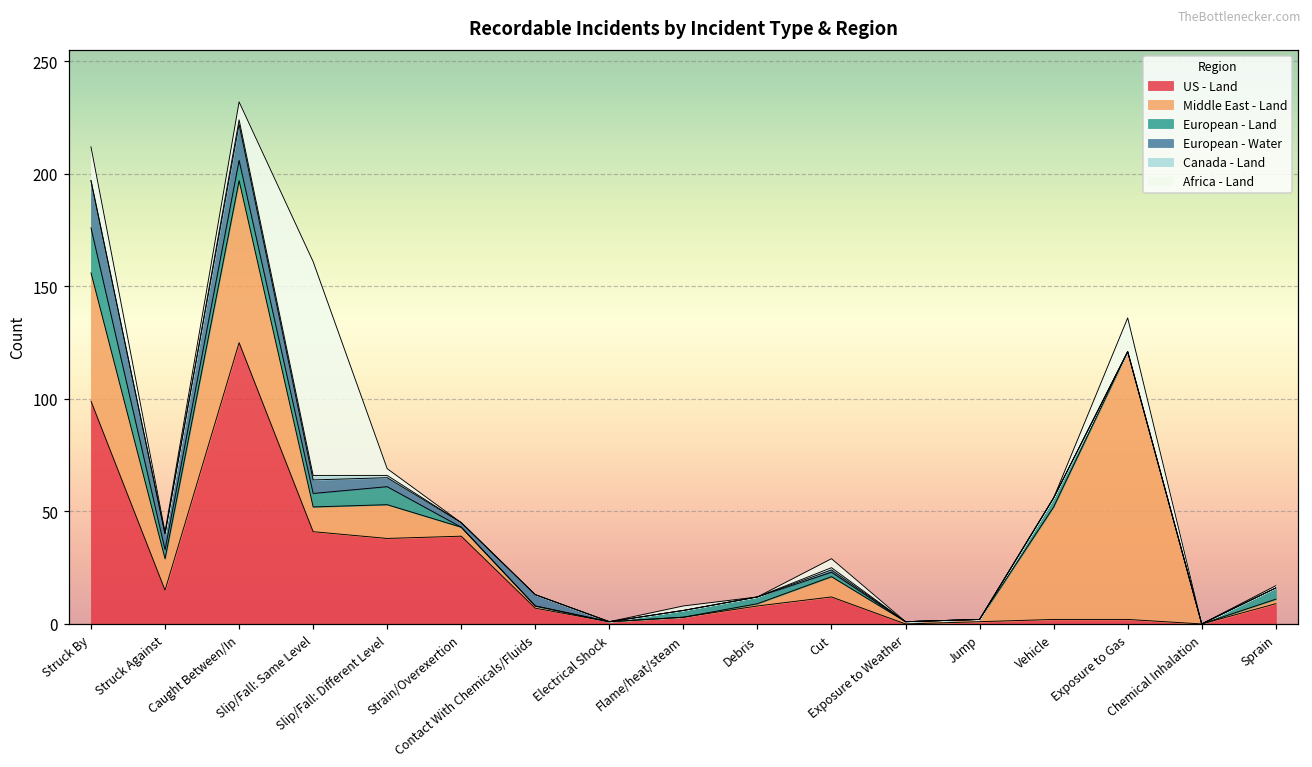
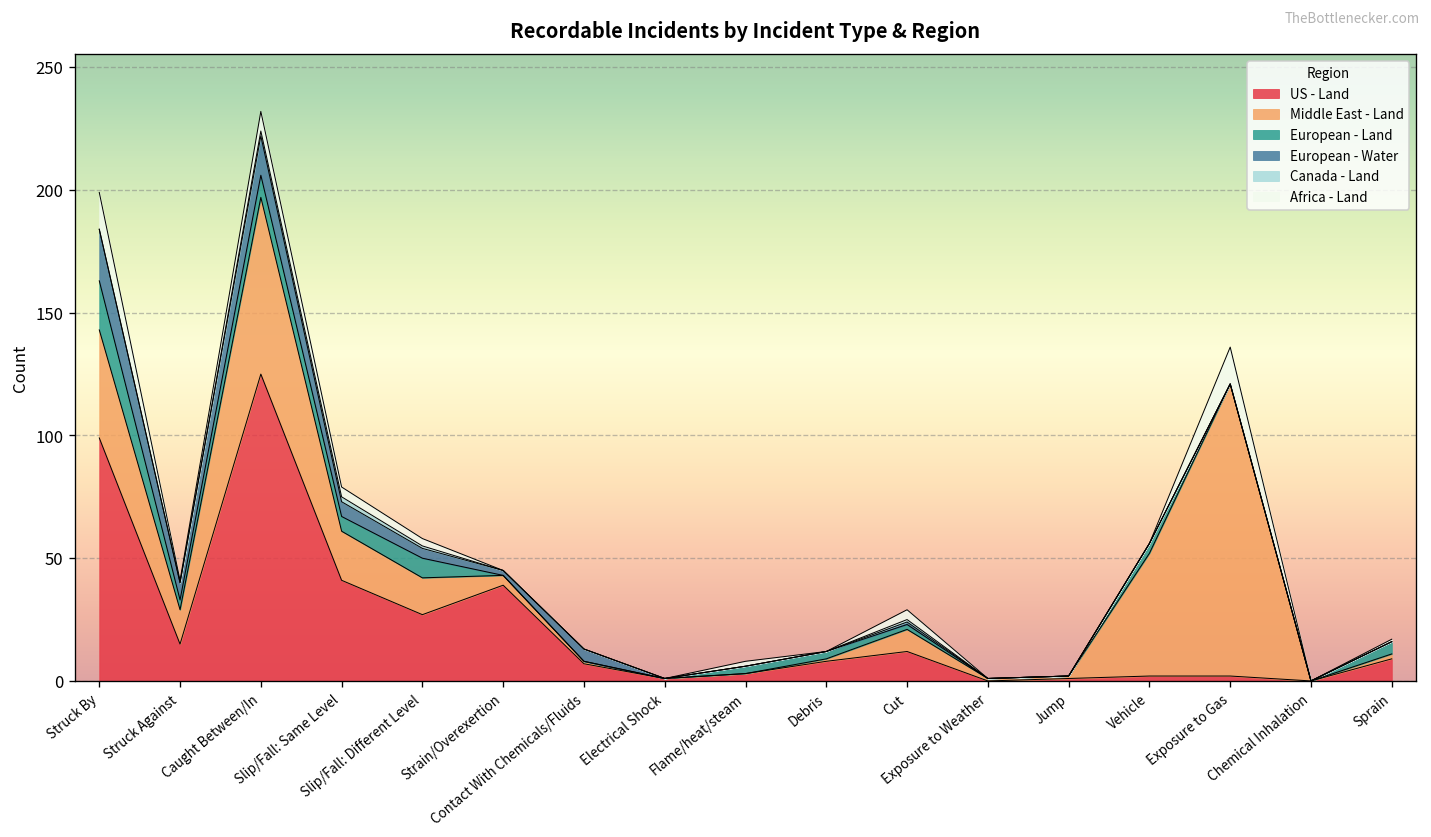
Middle East - Land, Struck By: 57 -> 44
Middle East - Land, Slip/Fall: Same Level: 11 -> 20
Africa - Land, Slip/Fall: Same Level: 95 -> 4
US - Land, Slip/Fall: Different Level: 38 -> 27
